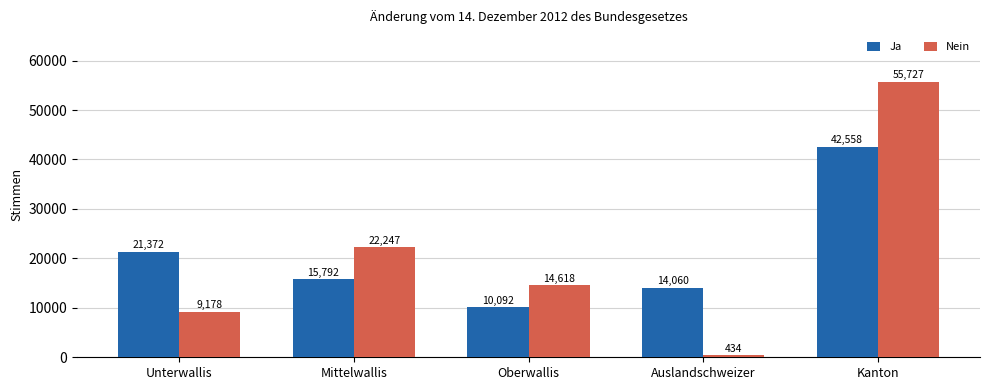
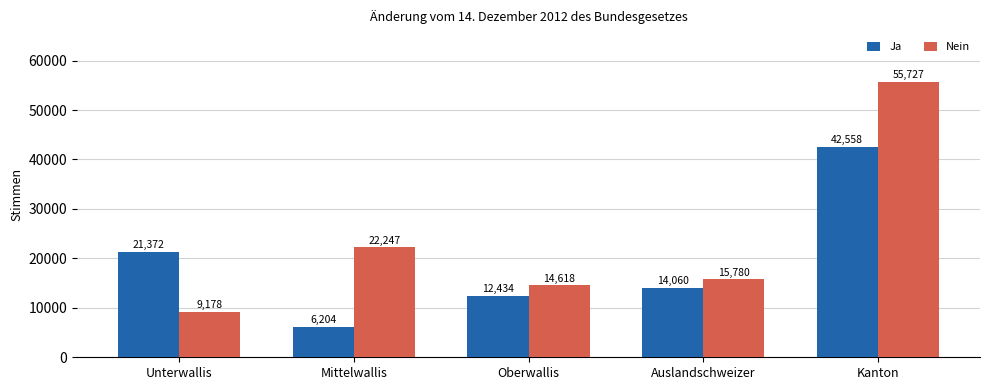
Ja, Mittelwallis: 15,792 -> 6,204
Ja, Oberwallis: 10,092 -> 12,434
Nein, Auslandschweizer: 434 -> 15,780
